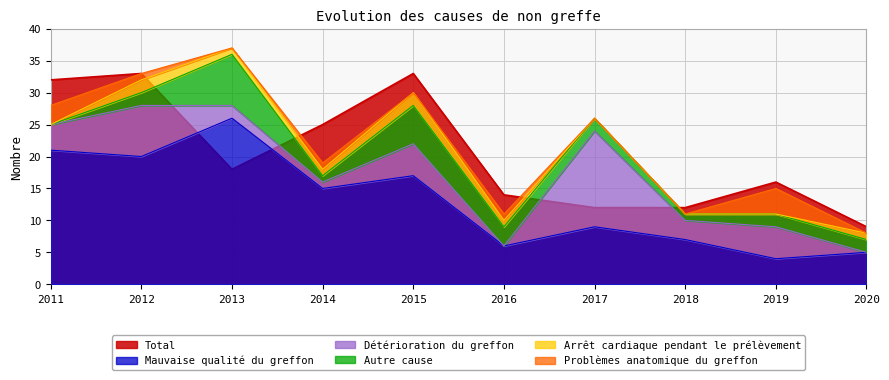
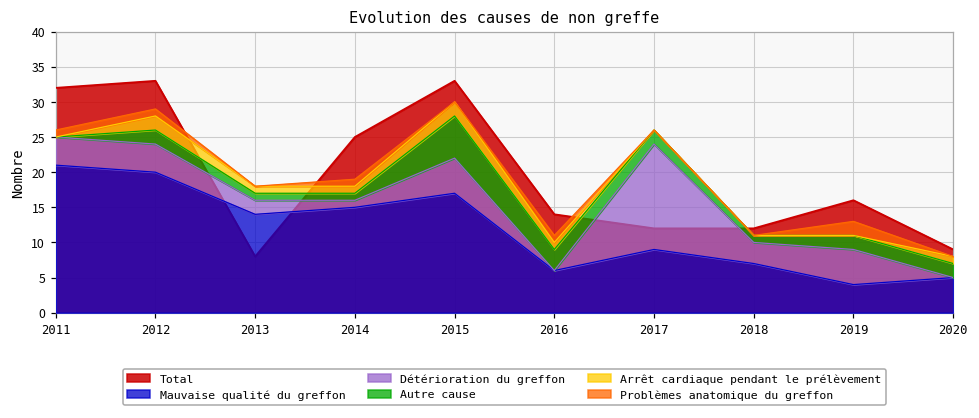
Problèmes anatomique du greffon, 2011: 3 -> 1
Détérioration du greffon, 2012: 8 -> 4
Total, 2013: 18 -> 8
Mauvaise qualité du greffon, 2013: 26 -> 14
Autre cause, 2013: 8 -> 1
Problèmes anatomique du greffon, 2019: 4 -> 2
